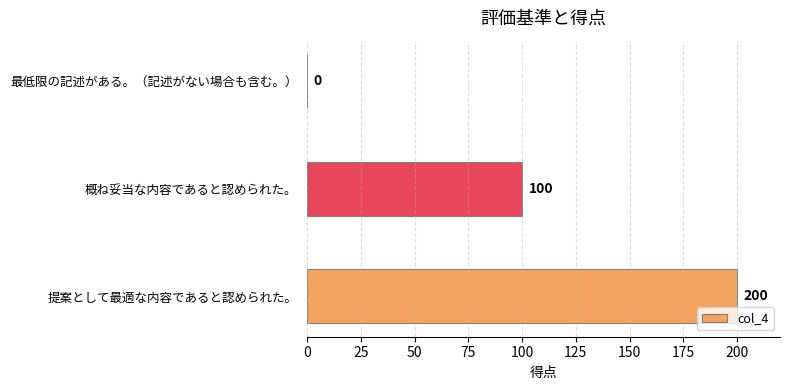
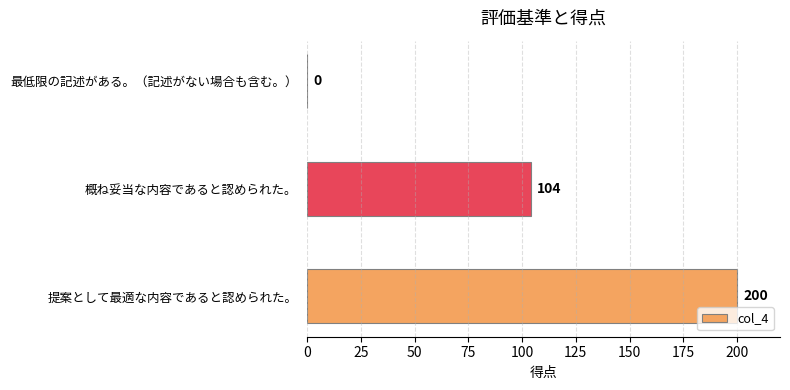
概ね妥当な内容であると認められた。: 100 -> 104
